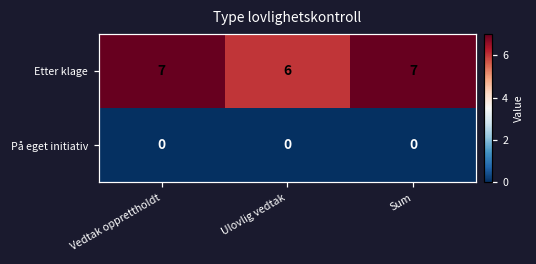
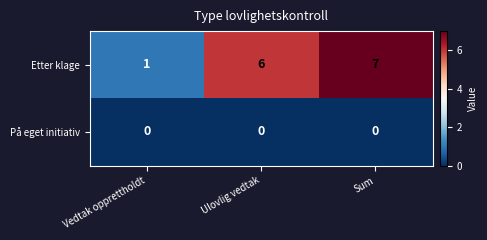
Etter klage, Vedtak opprettholdt: 7 -> 1
